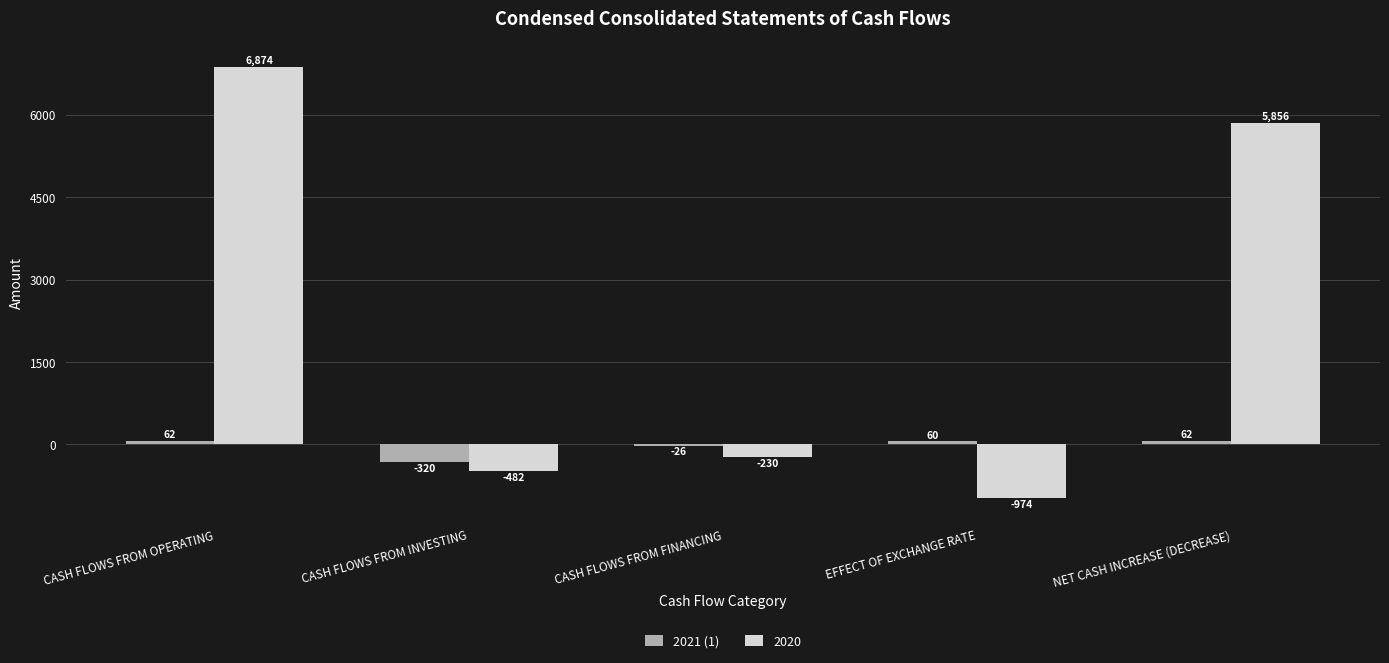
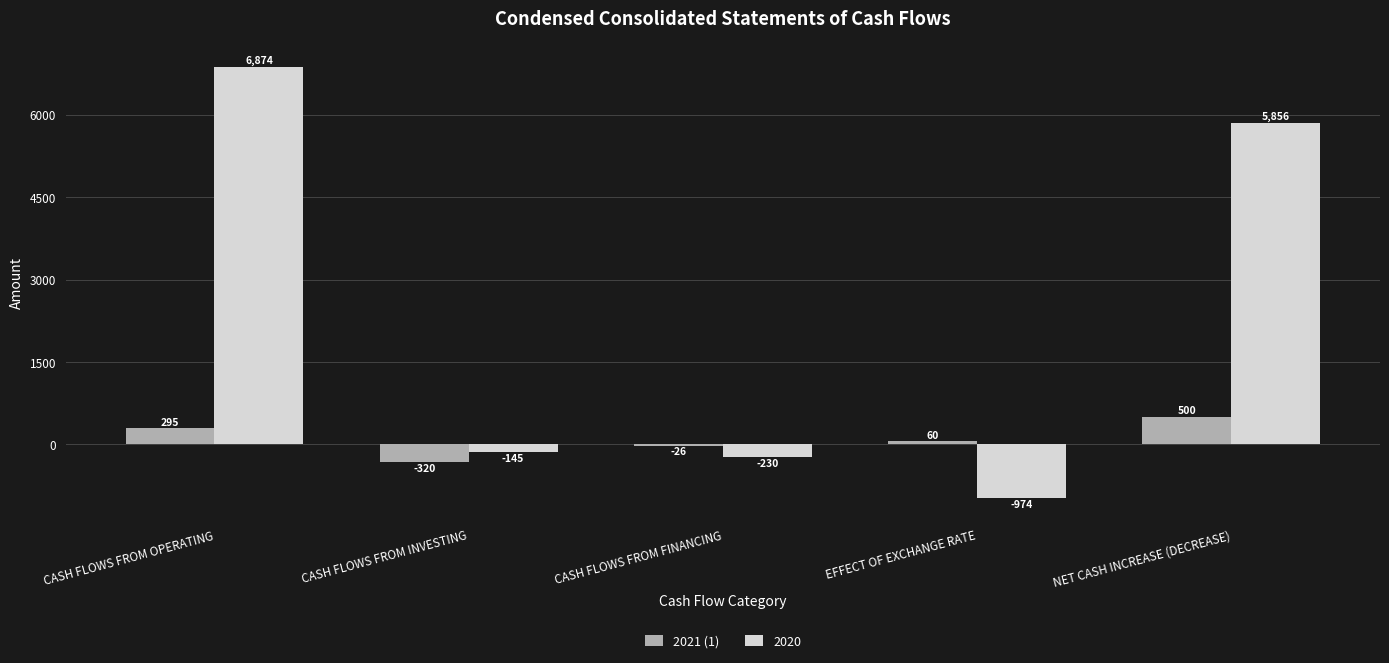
2021 (1), CASH FLOWS FROM OPERATING: 62 -> 295
2020, CASH FLOWS FROM INVESTING: -482 -> -145
2021 (1), NET CASH INCREASE (DECREASE): 62 -> 500
